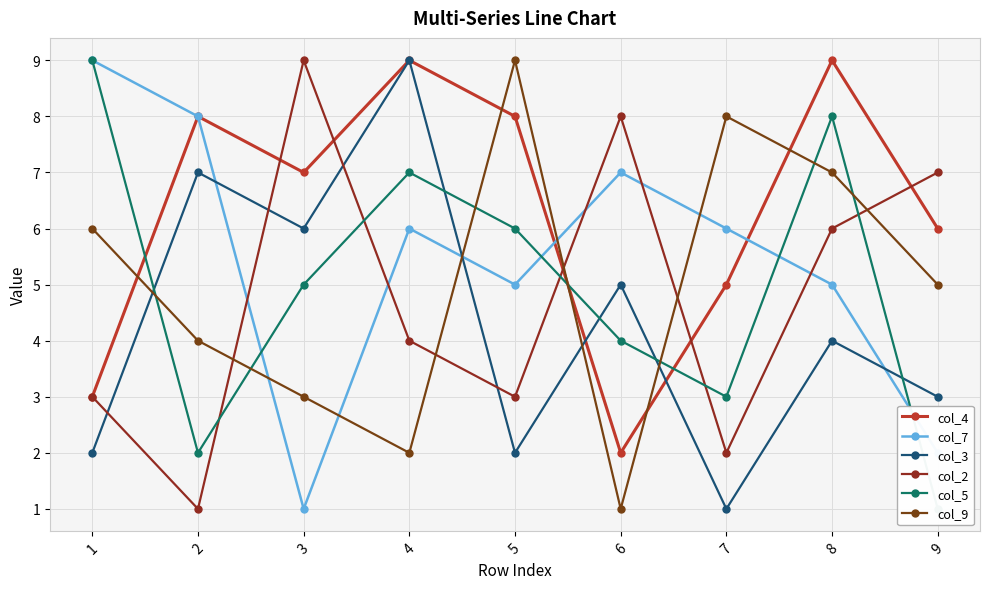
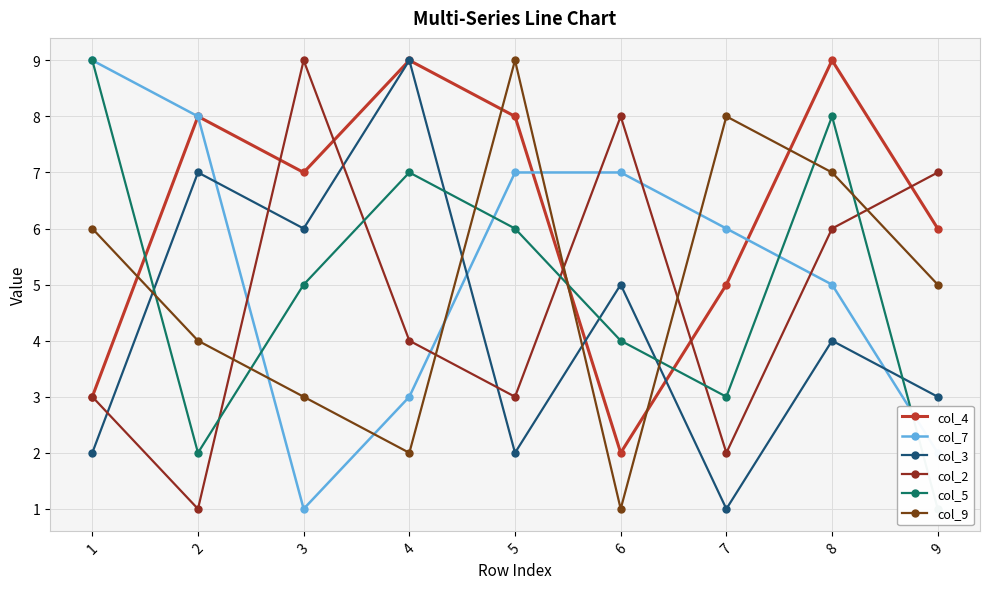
col_7, 4: 6 -> 3
col_7, 5: 5 -> 7
